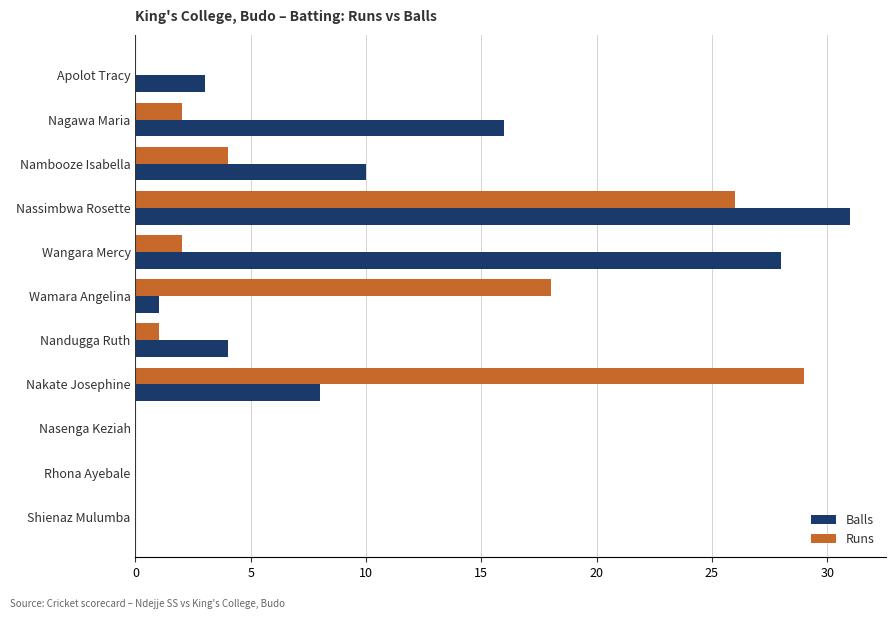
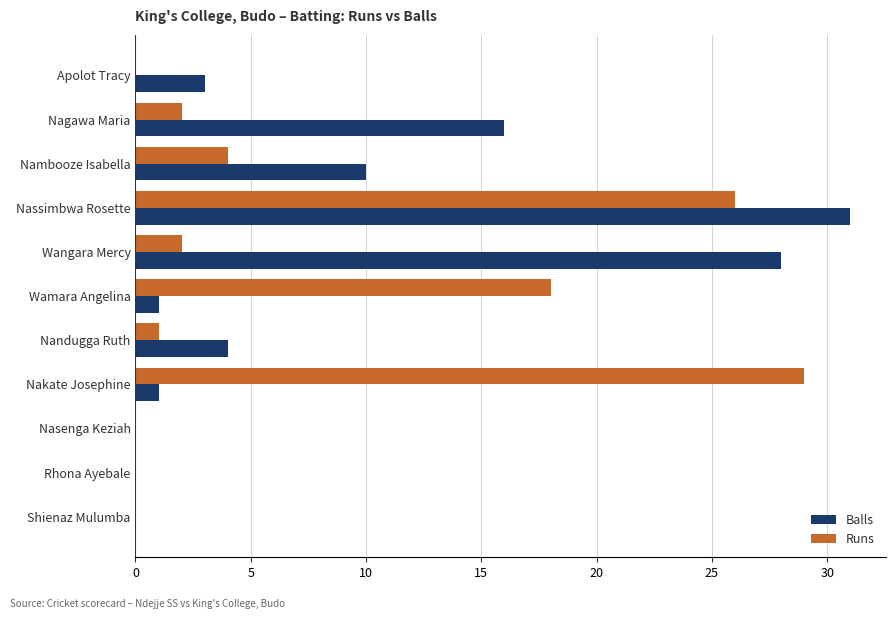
Balls, Nakate Josephine: 8 -> 1
